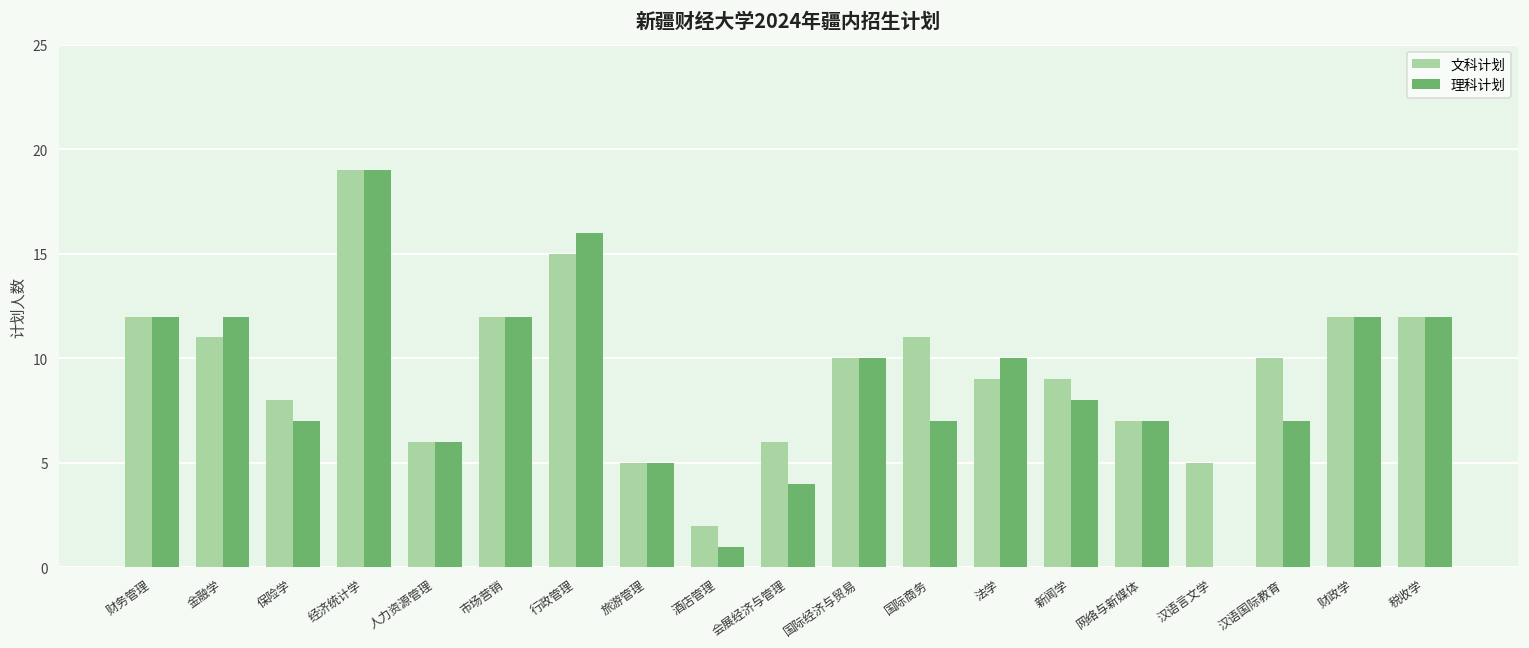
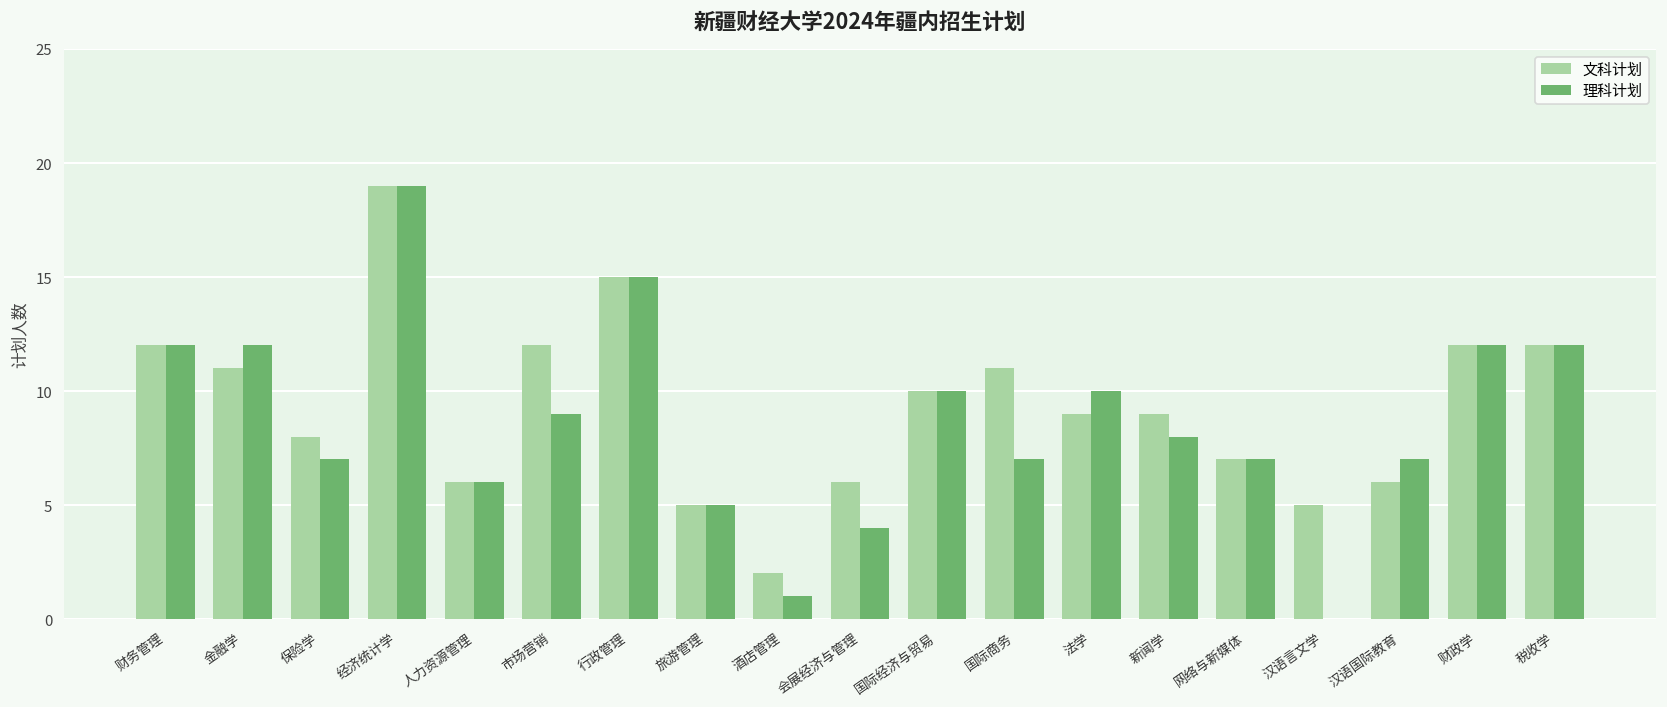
理科计划, 市场营销: 12 -> 9
理科计划, 行政管理: 16 -> 15
文科计划, 汉语国际教育: 10 -> 6
